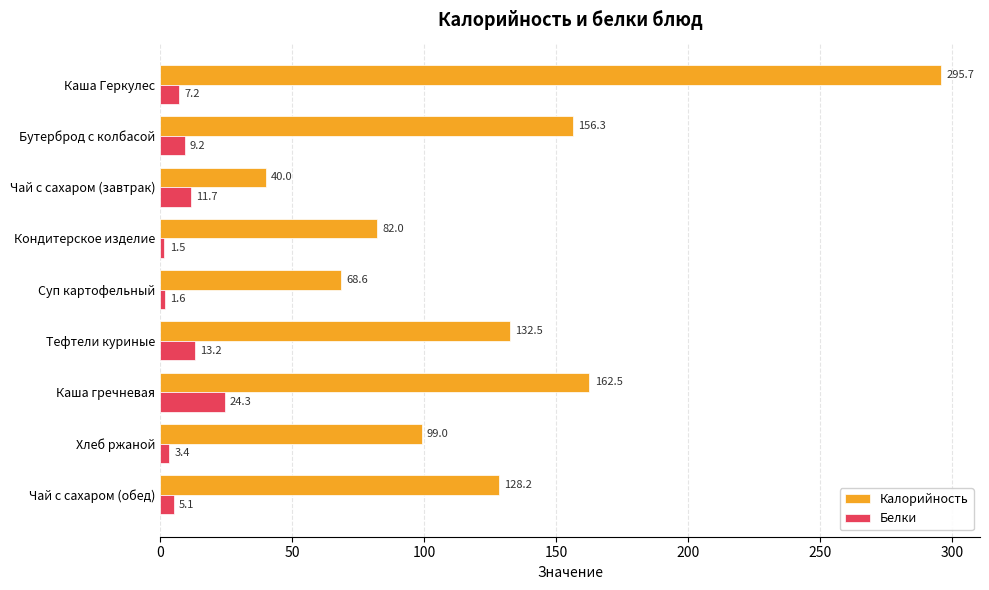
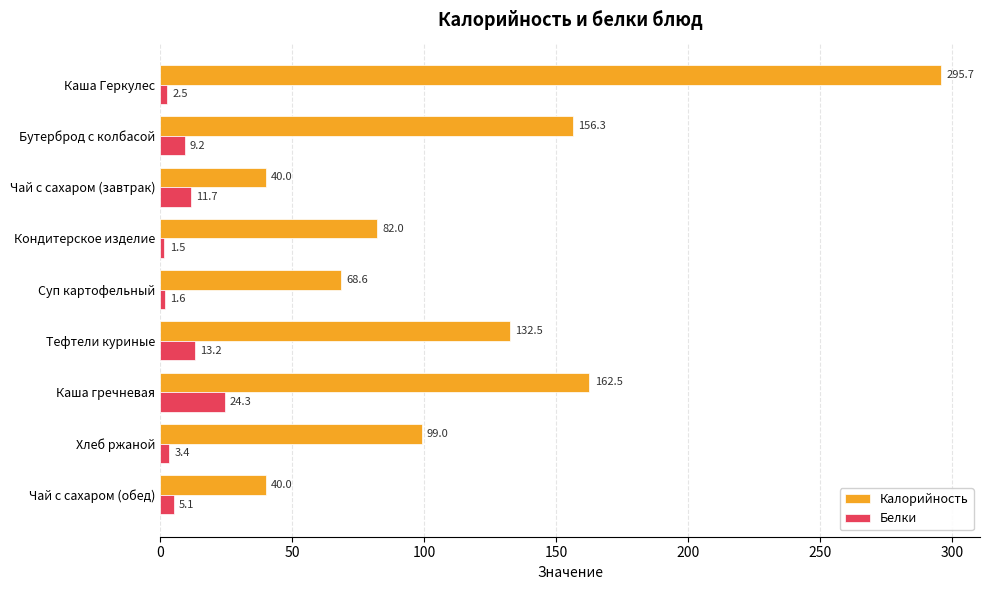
Белки, Каша Геркулес: 7.2 -> 2.5
Калорийность, Чай с сахаром (обед): 128.2 -> 40.0
